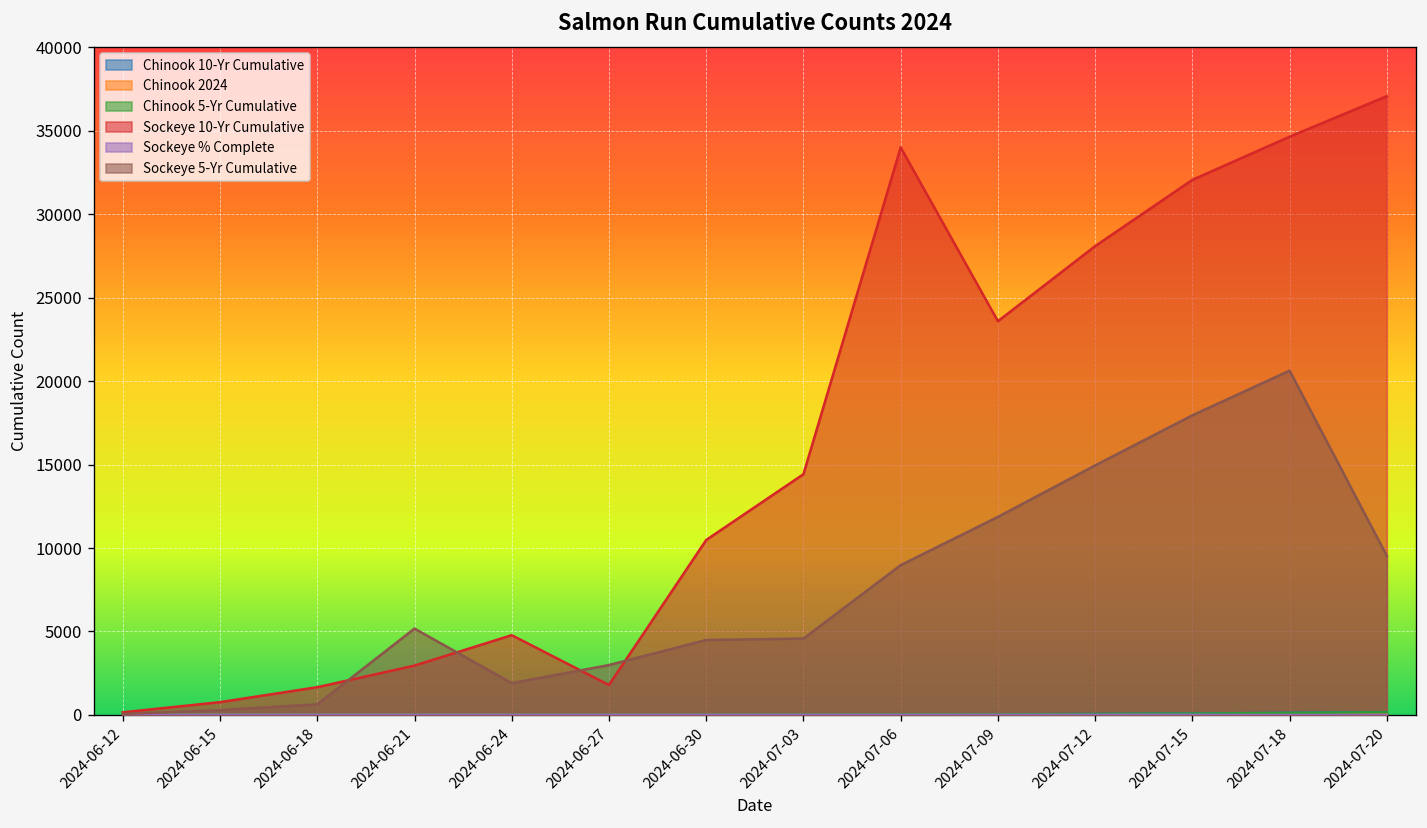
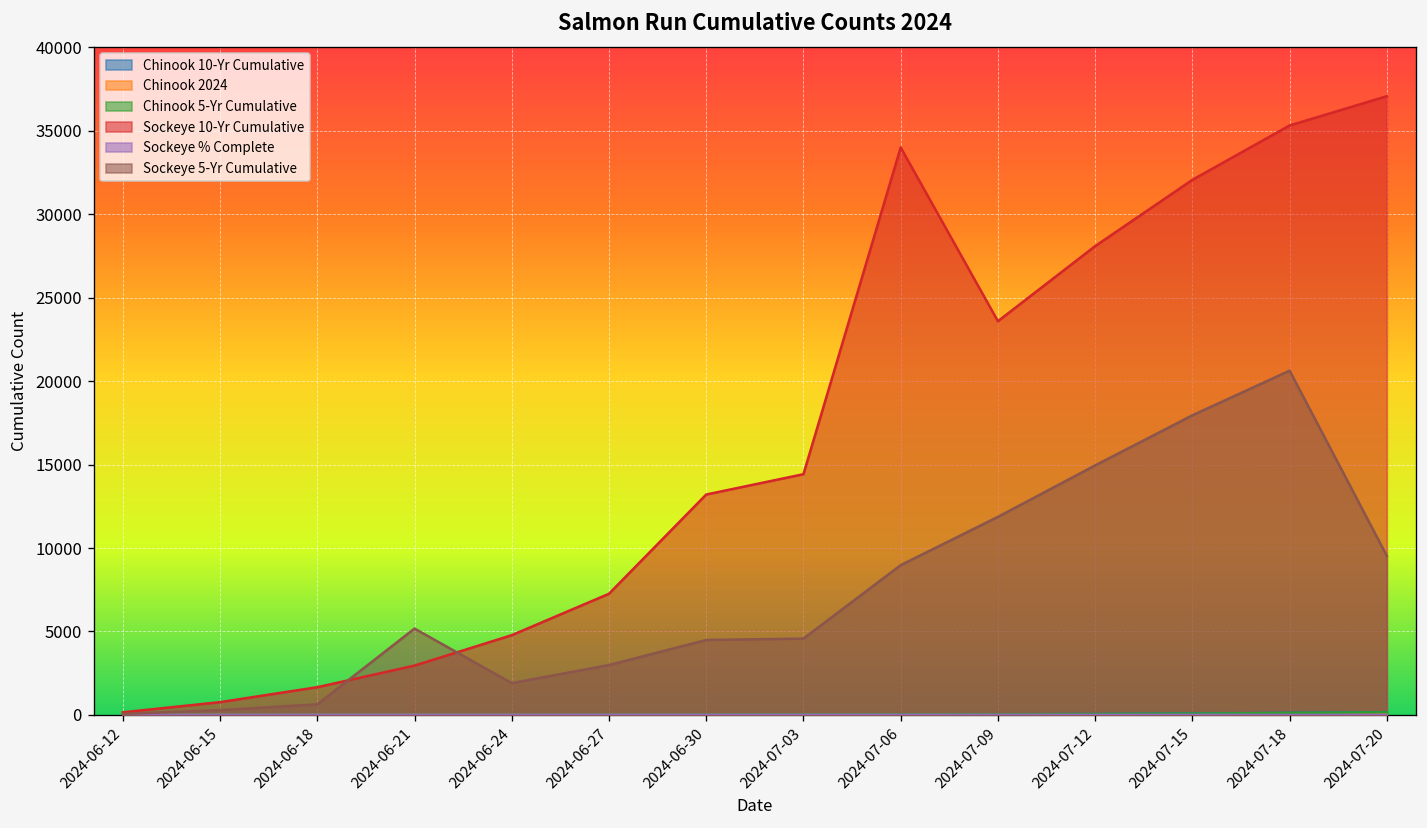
Sockeye 10-Yr Cumulative, 2024-06-27: 1800 -> 7300
Sockeye 10-Yr Cumulative, 2024-06-30: 10500 -> 13200
Sockeye 10-Yr Cumulative, 2024-07-18: 34600 -> 35300
